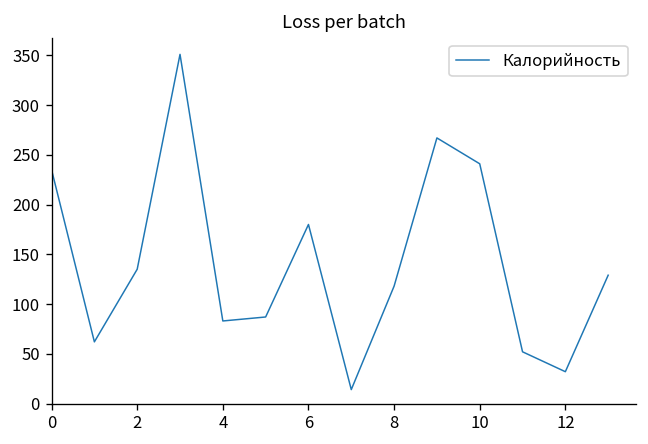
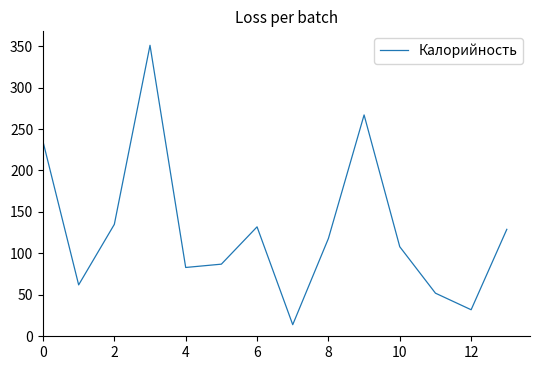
6: 180 -> 130
10: 240 -> 110
